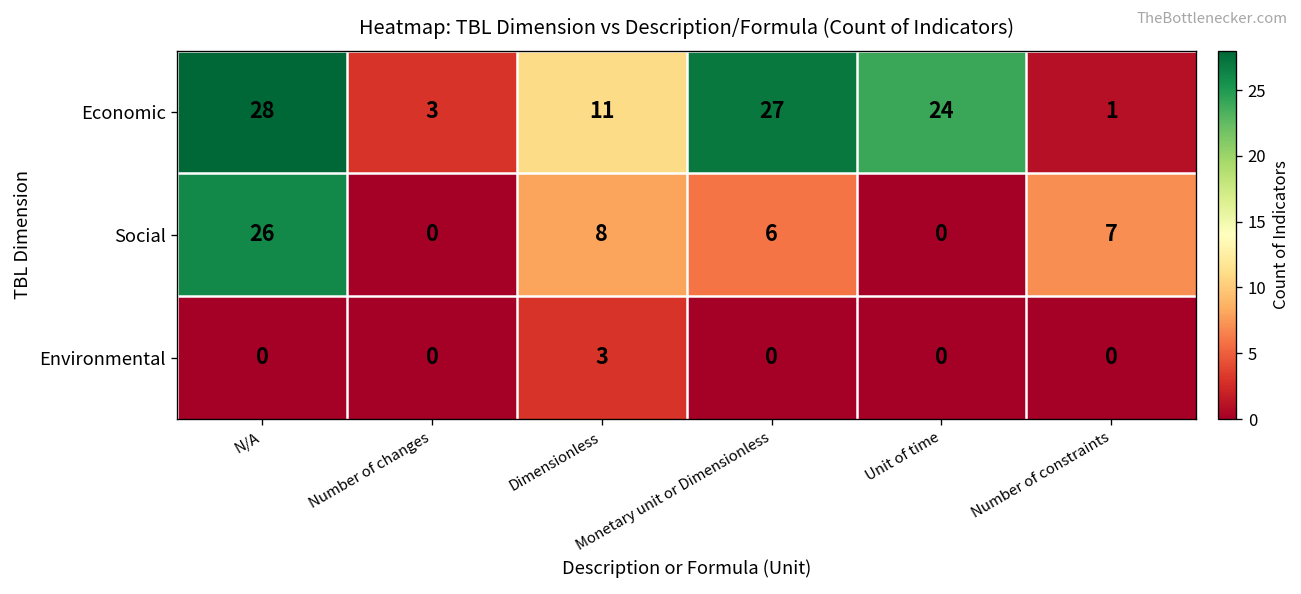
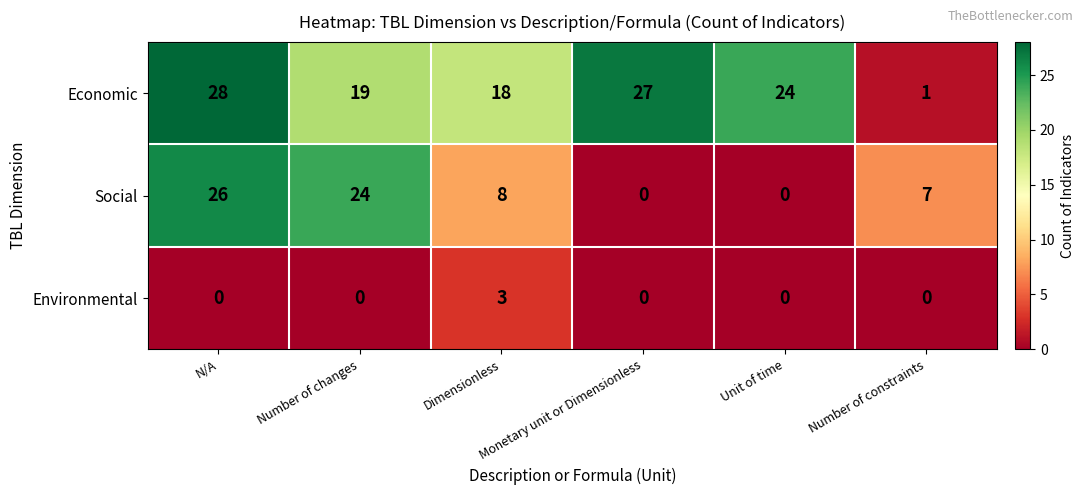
Economic, Number of changes: 3 -> 19
Economic, Dimensionless: 11 -> 18
Social, Number of changes: 0 -> 24
Social, Monetary unit or Dimensionless: 6 -> 0
